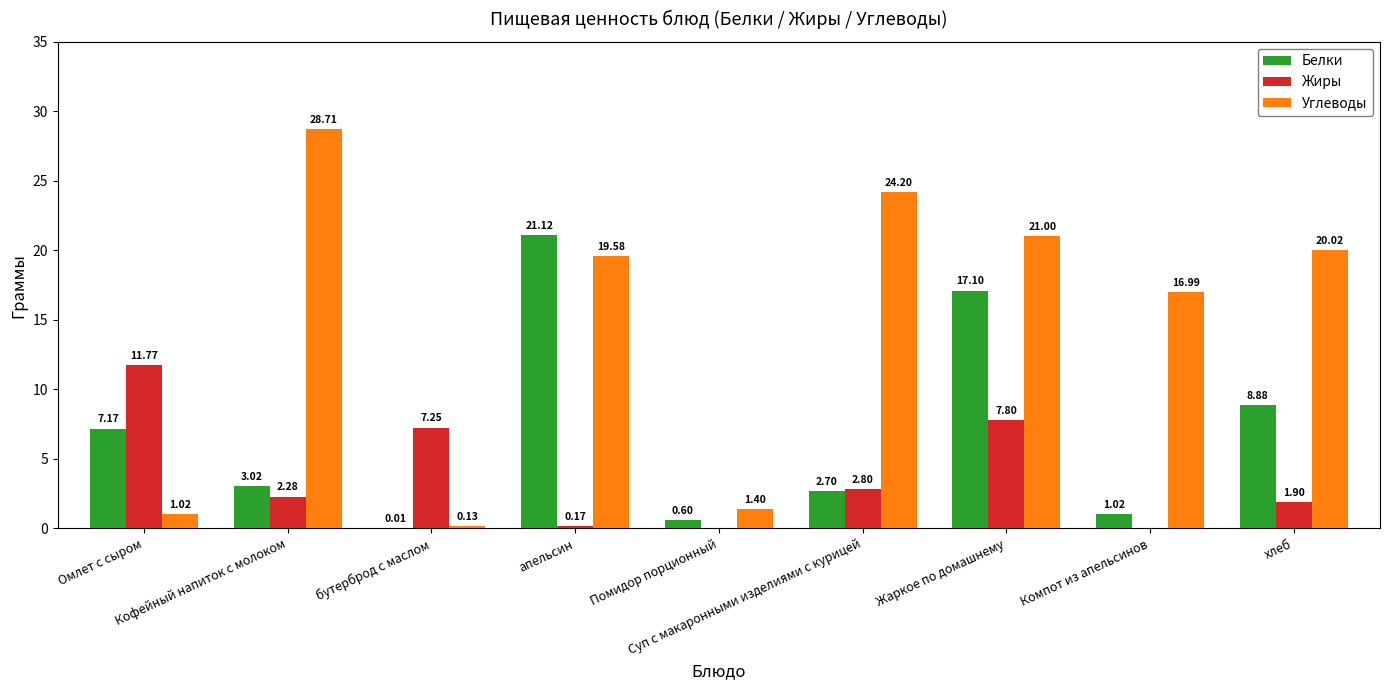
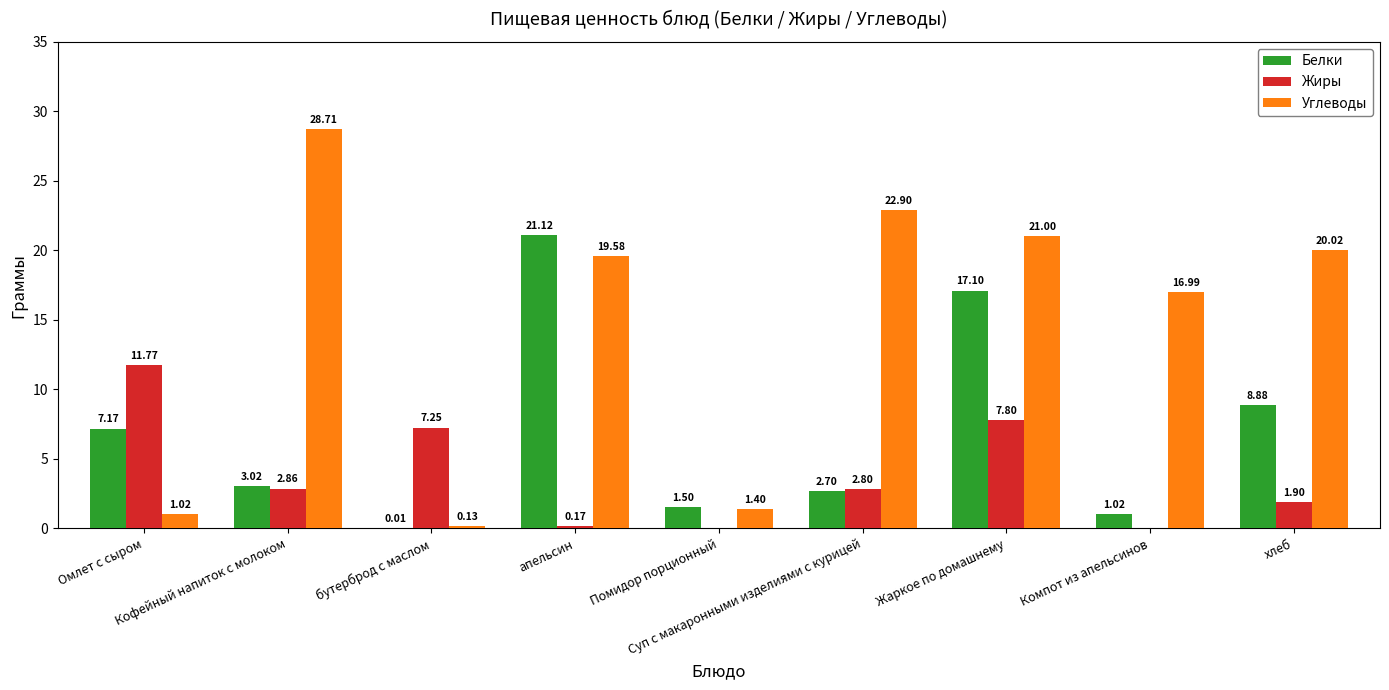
Жиры, Кофейный напиток с молоком: 2.28 -> 2.86
Белки, Помидор порционный: 0.60 -> 1.50
Углеводы, Суп с макаронными изделиями с курицей: 24.20 -> 22.90
